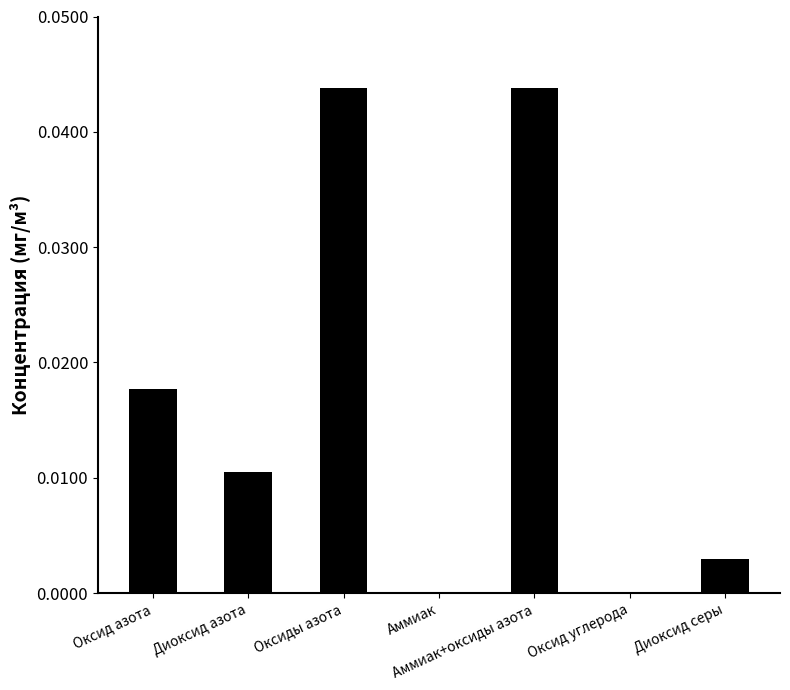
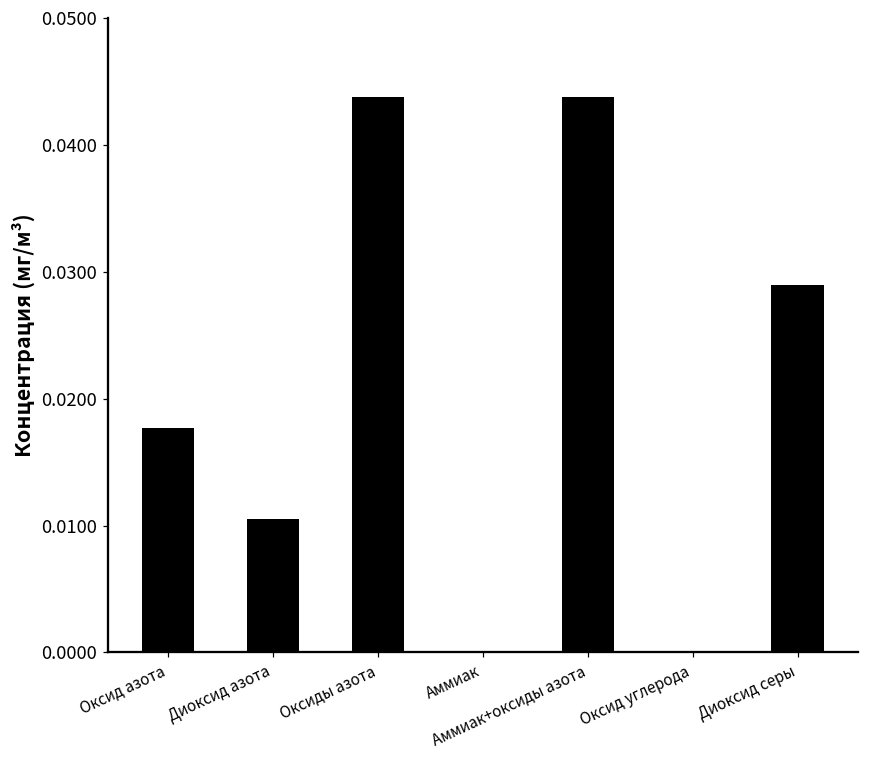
Диоксид серы: 0.003 -> 0.029
